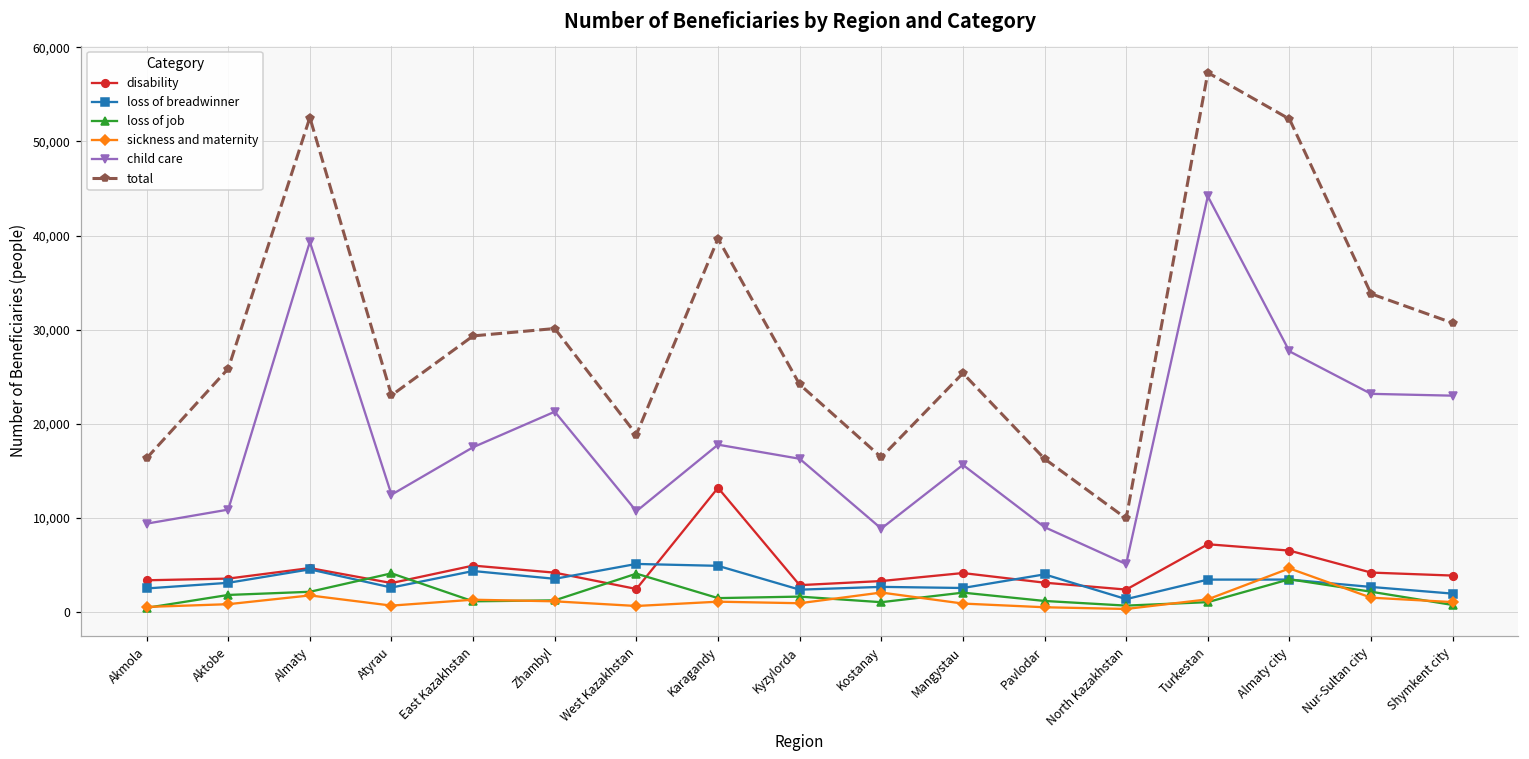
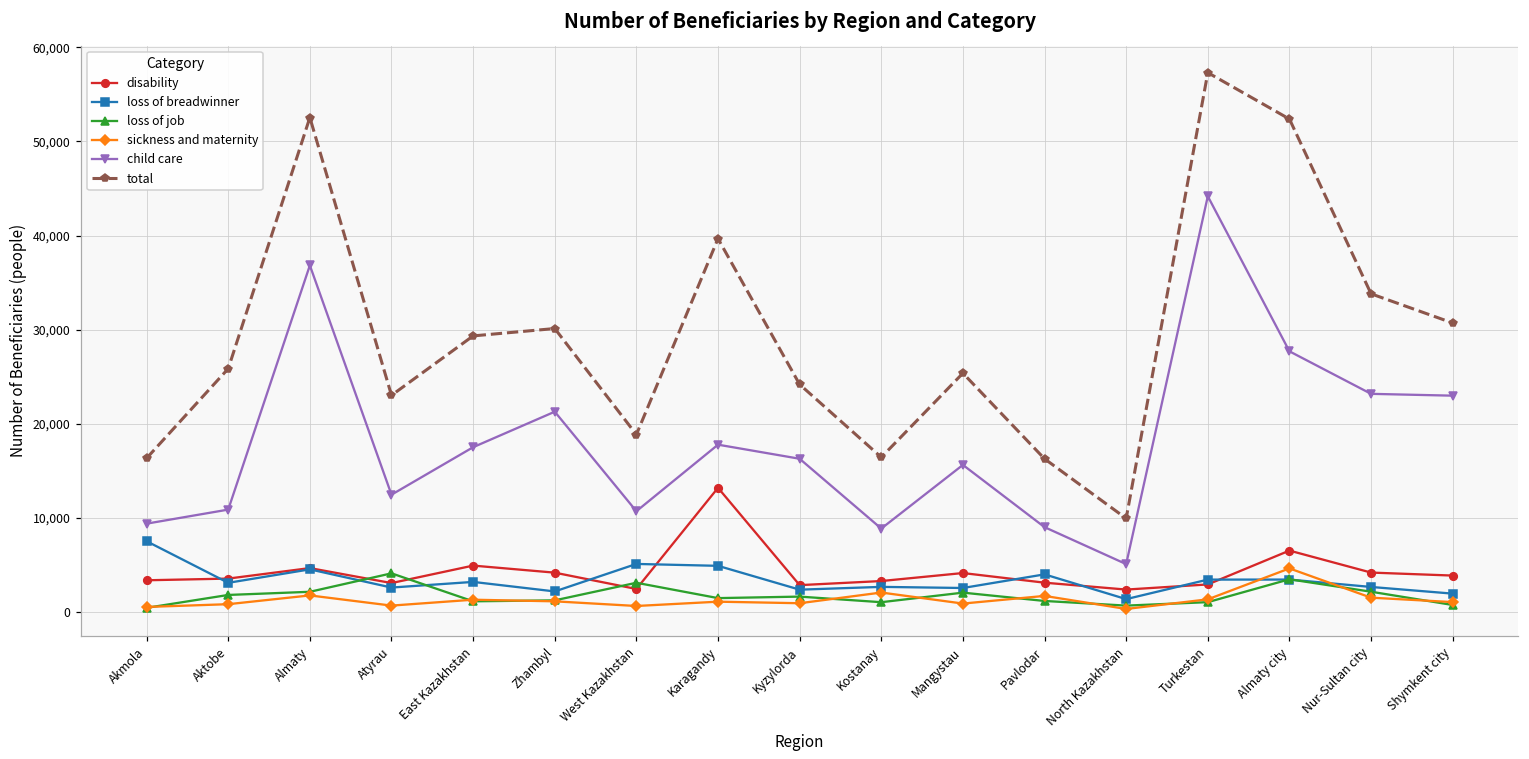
loss of breadwinner, Akmola: 3,000 -> 8,000
child care, Almaty: 39,000 -> 37,000
loss of breadwinner, East Kazakhstan: 4,000 -> 3,000
loss of breadwinner, Zhambyl: 4,000 -> 2,000
loss of job, West Kazakhstan: 4,000 -> 3,000
sickness and maternity, Pavlodar: 1,000 -> 2,000
disability, Turkestan: 7,000 -> 3,000
